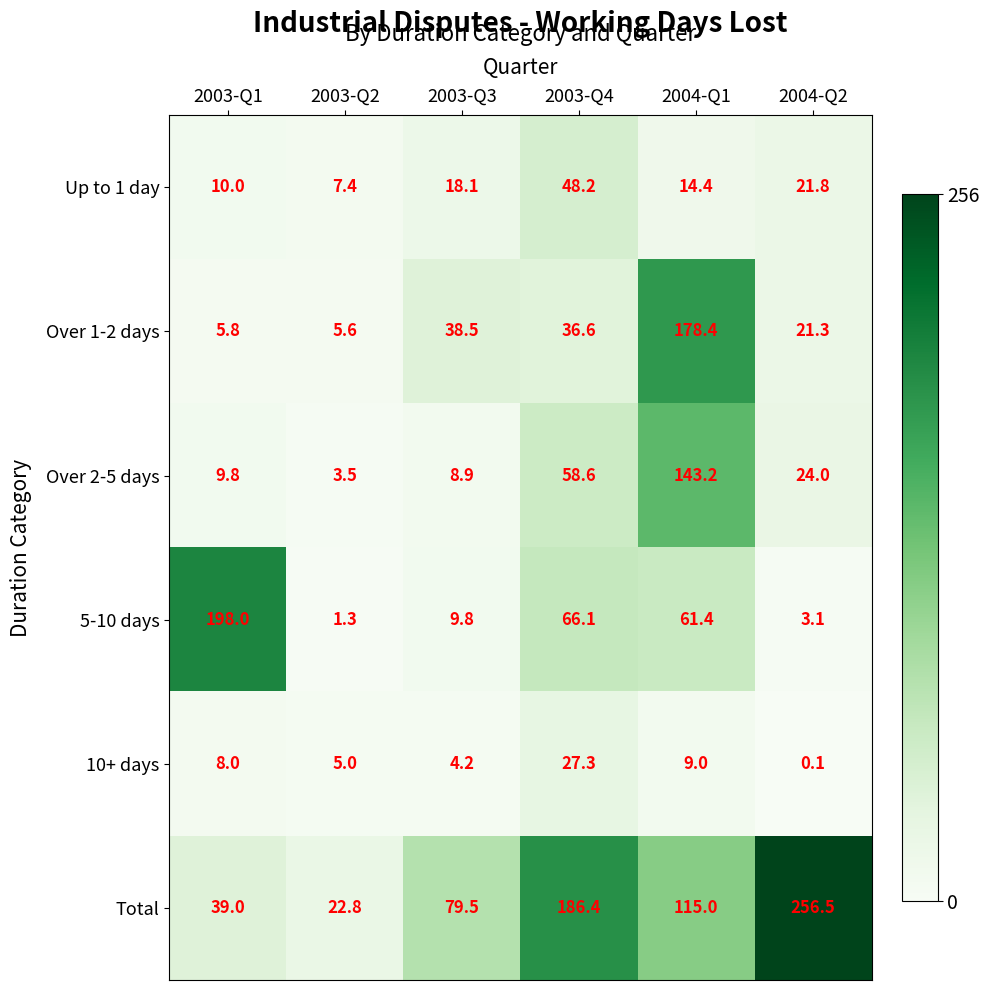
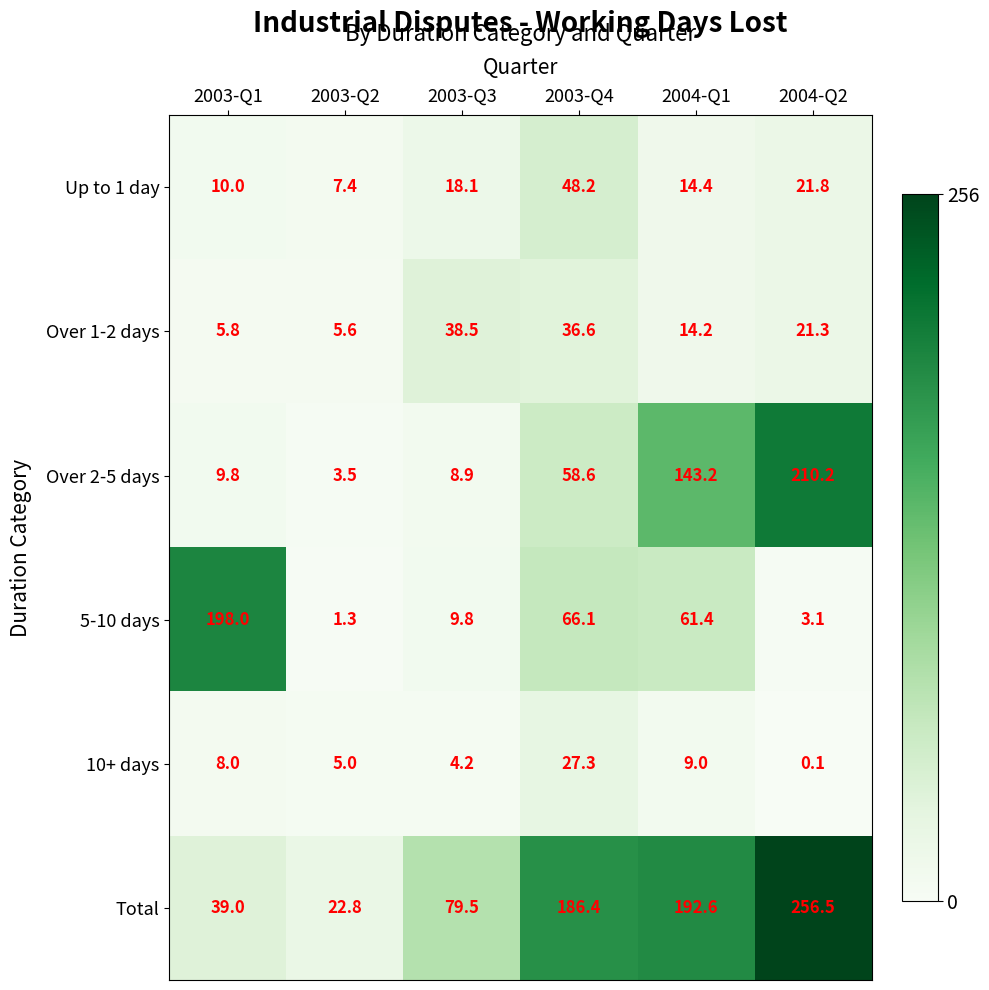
Over 1-2 days, 2004-Q1: 178.4 -> 14.2
Over 2-5 days, 2004-Q2: 24.0 -> 210.2
Total, 2004-Q1: 115.0 -> 192.6
